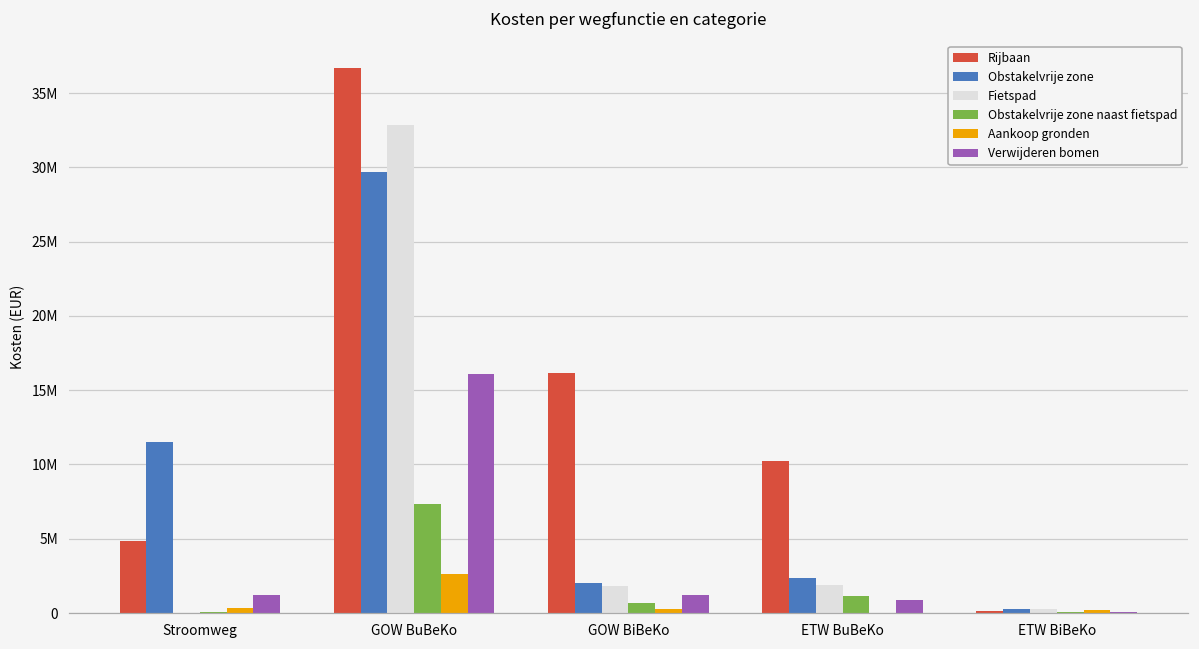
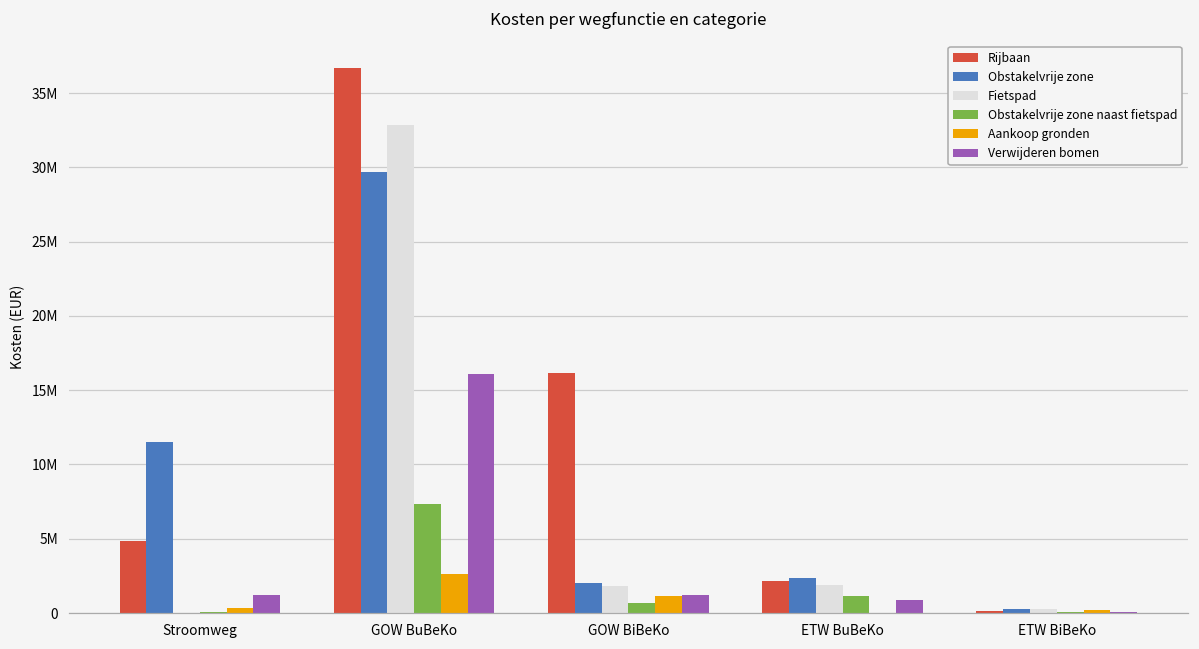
Aankoop gronden, GOW BiBeKo: 300000 -> 1200000
Rijbaan, ETW BuBeKo: 10200000 -> 2100000
